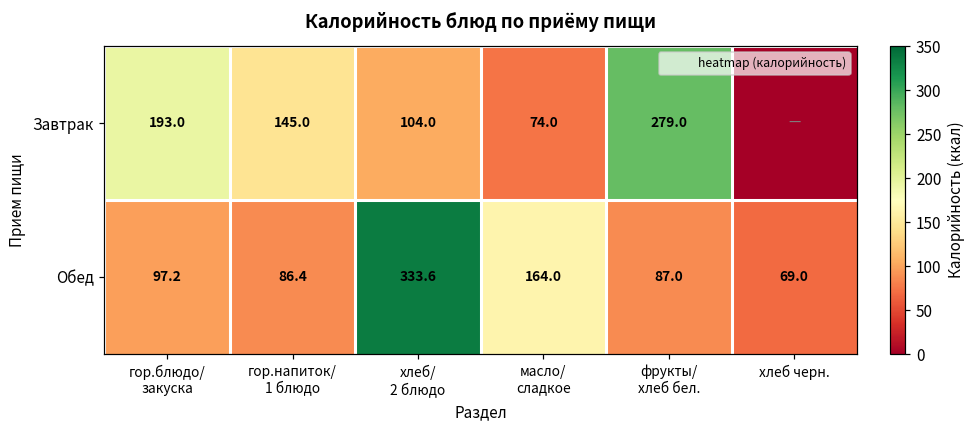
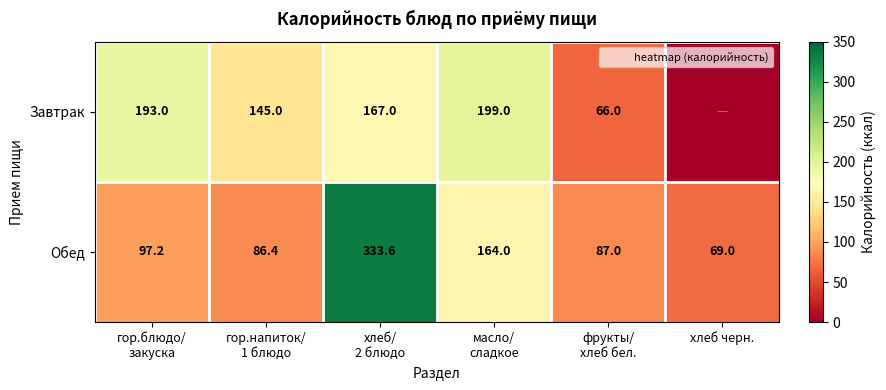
Завтрак, хлеб/ 2 блюдо: 104.0 -> 167.0
Завтрак, масло/ сладкое: 74.0 -> 199.0
Завтрак, фрукты/ хлеб бел.: 279.0 -> 66.0
